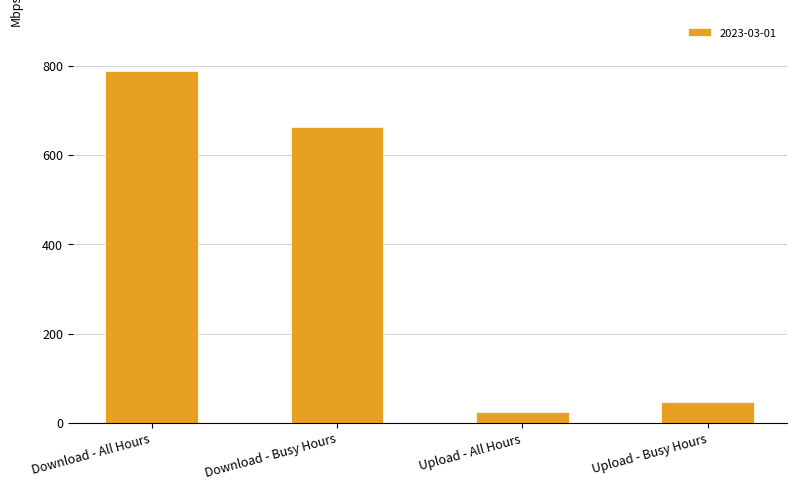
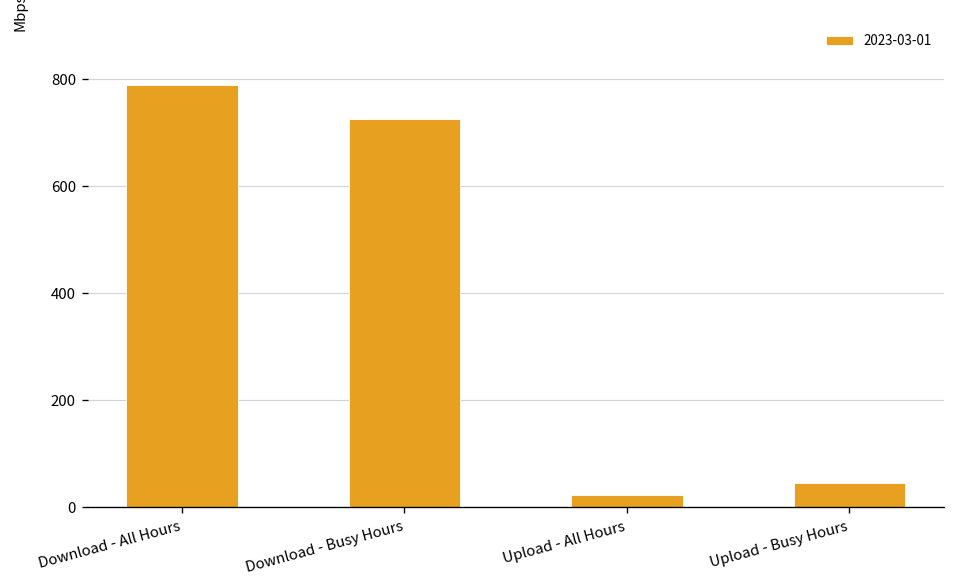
Download - Busy Hours: 660 -> 720
